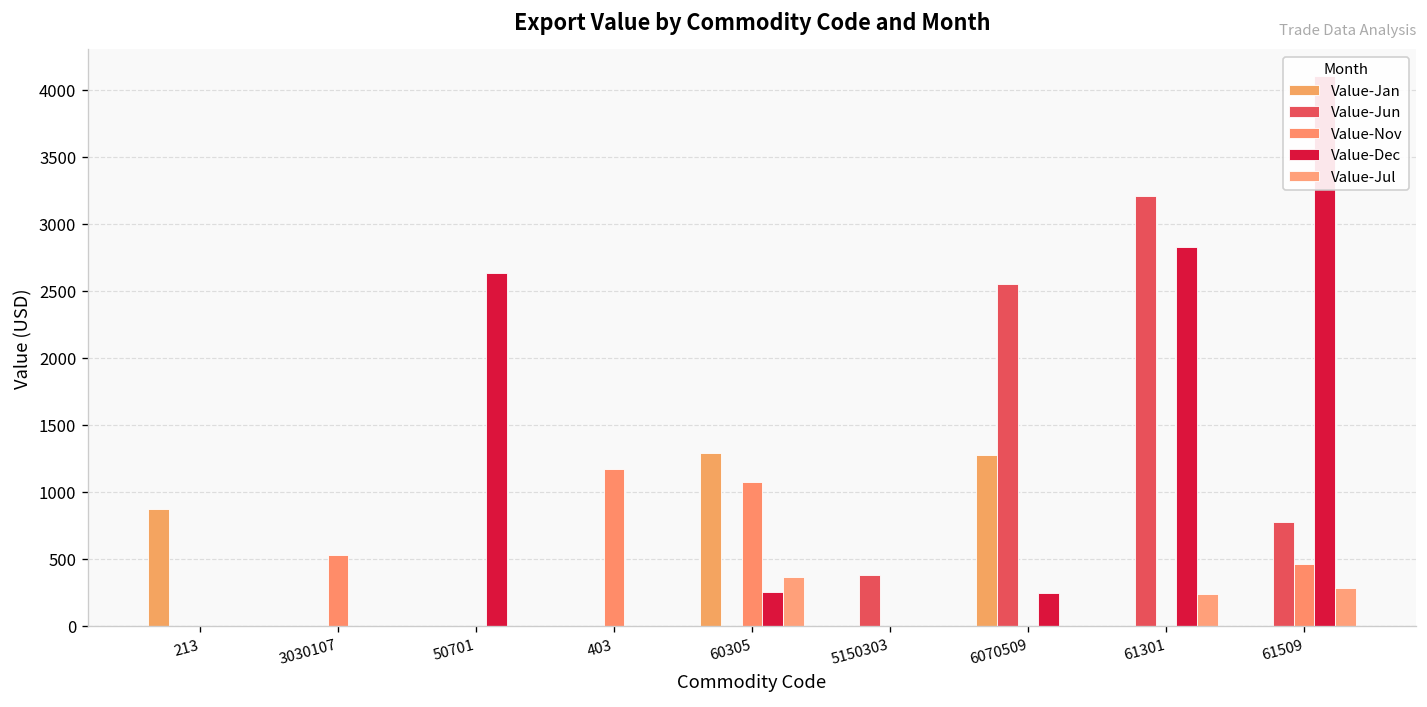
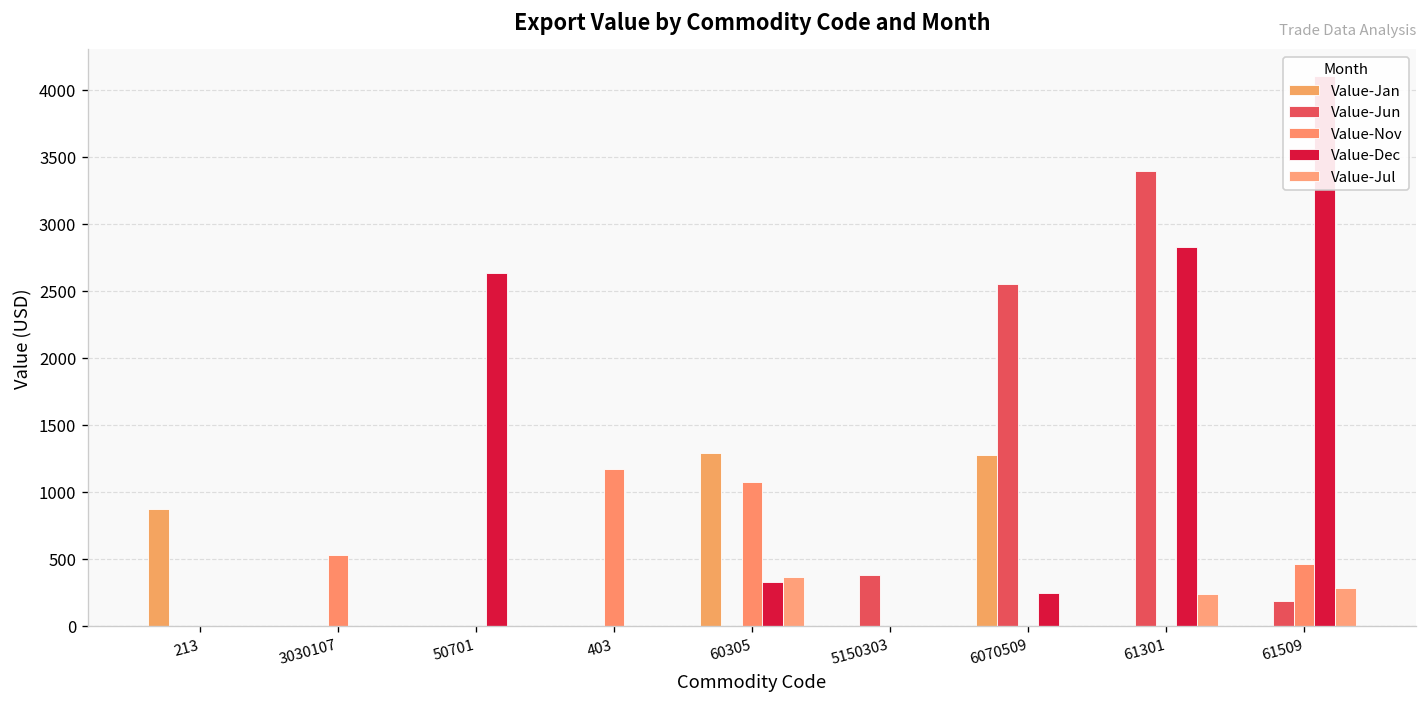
Value-Dec, 60305: 250 -> 330
Value-Jun, 61301: 3210 -> 3390
Value-Jun, 61509: 770 -> 190
